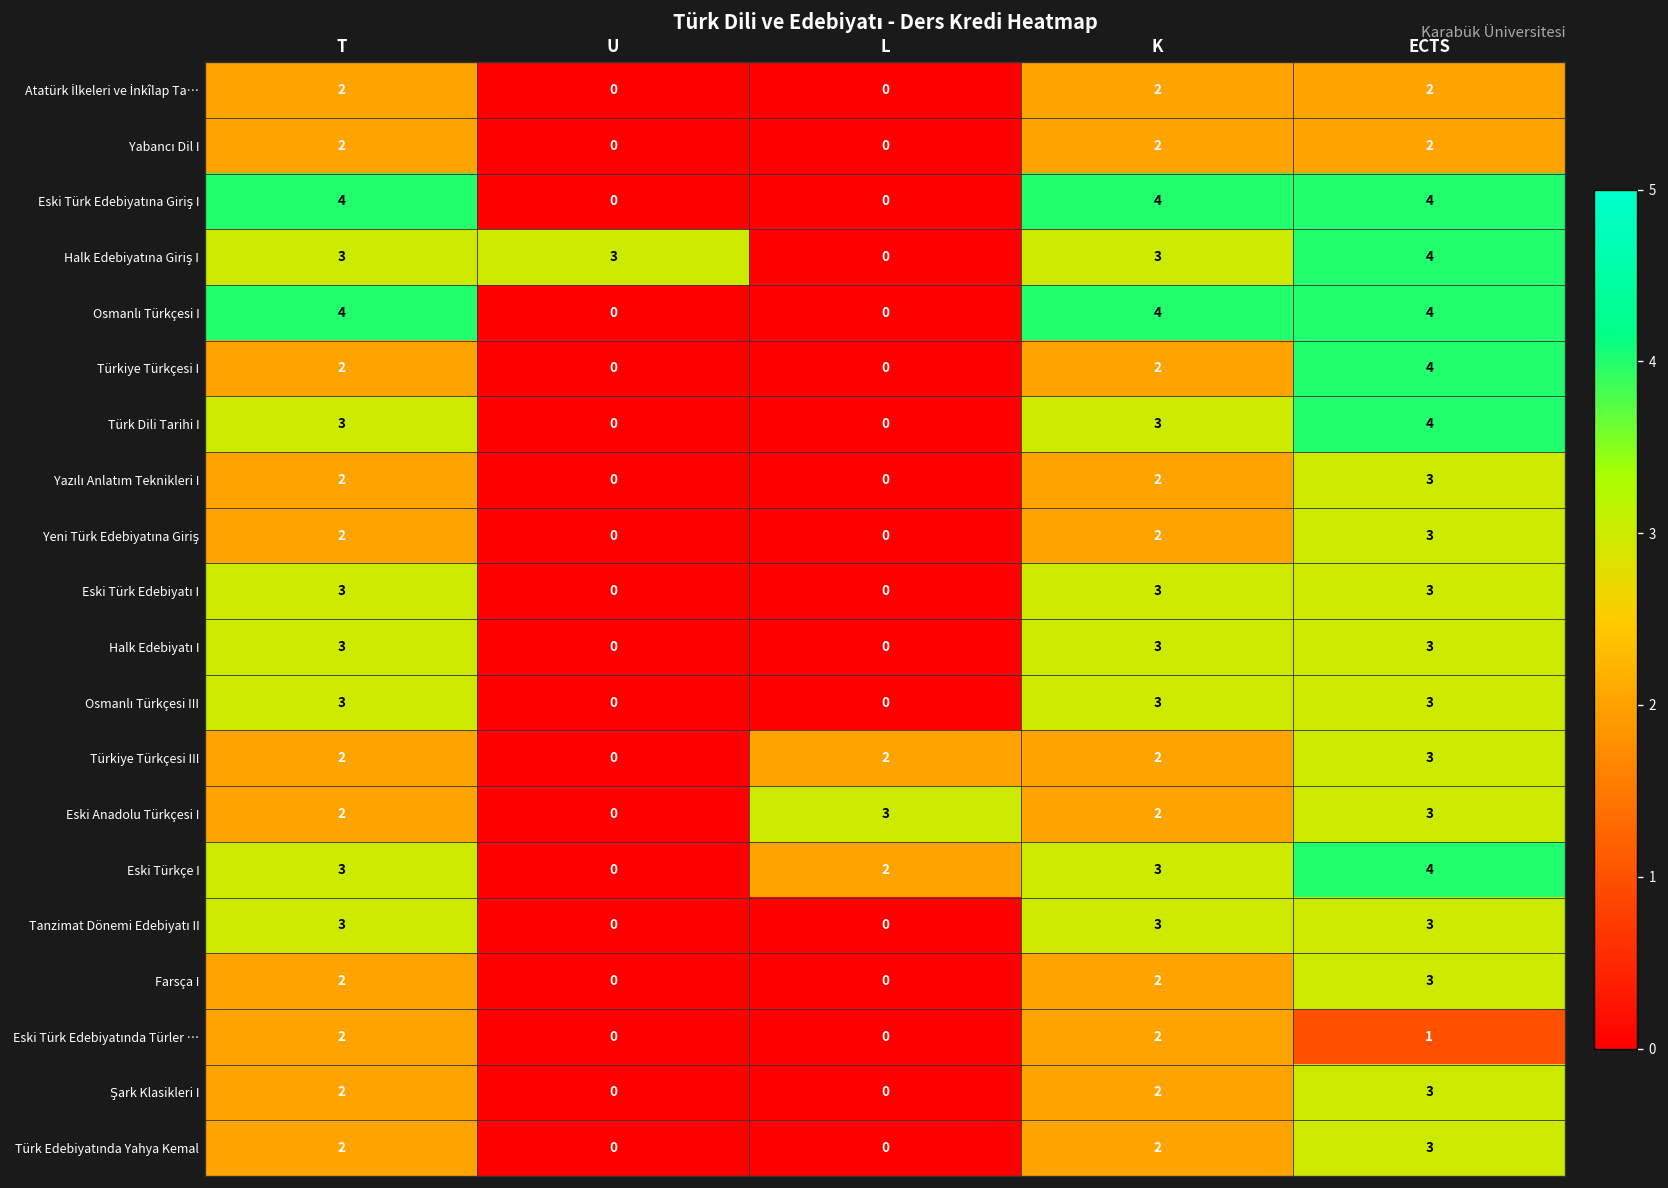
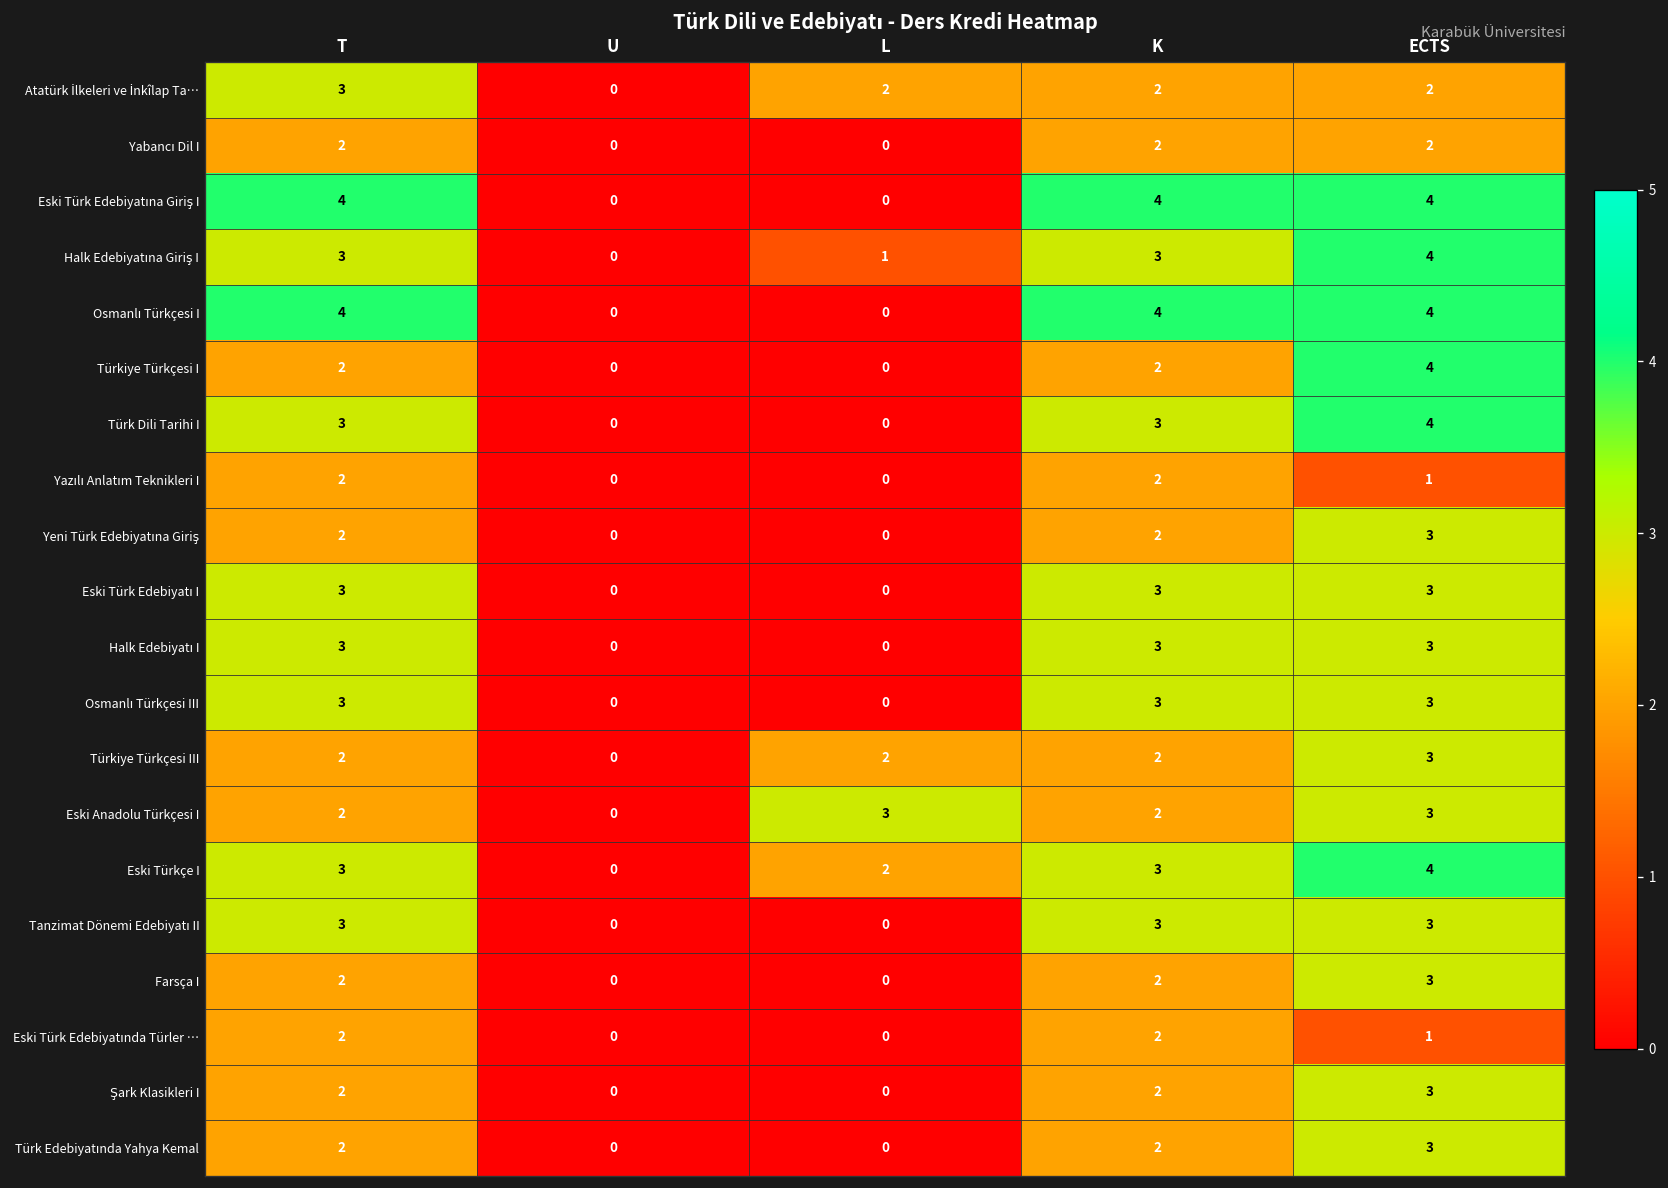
Atatürk İlkeleri ve İnkîlap Ta…, T: 2 -> 3
Atatürk İlkeleri ve İnkîlap Ta…, L: 0 -> 2
Halk Edebiyatına Giriş I, U: 3 -> 0
Halk Edebiyatına Giriş I, L: 0 -> 1
Yazılı Anlatım Teknikleri I, ECTS: 3 -> 1
